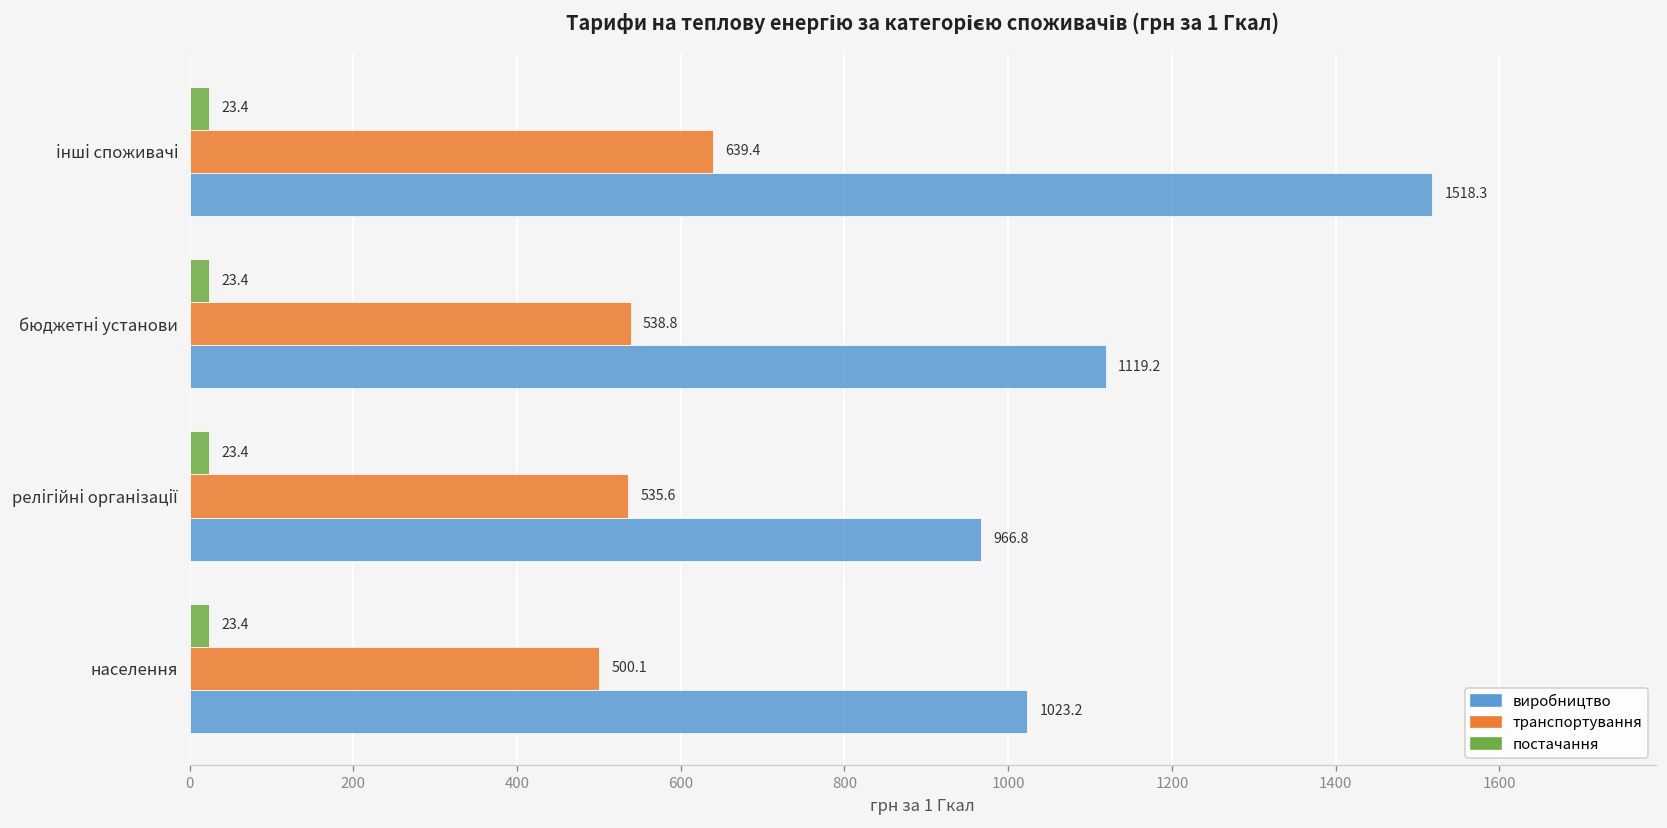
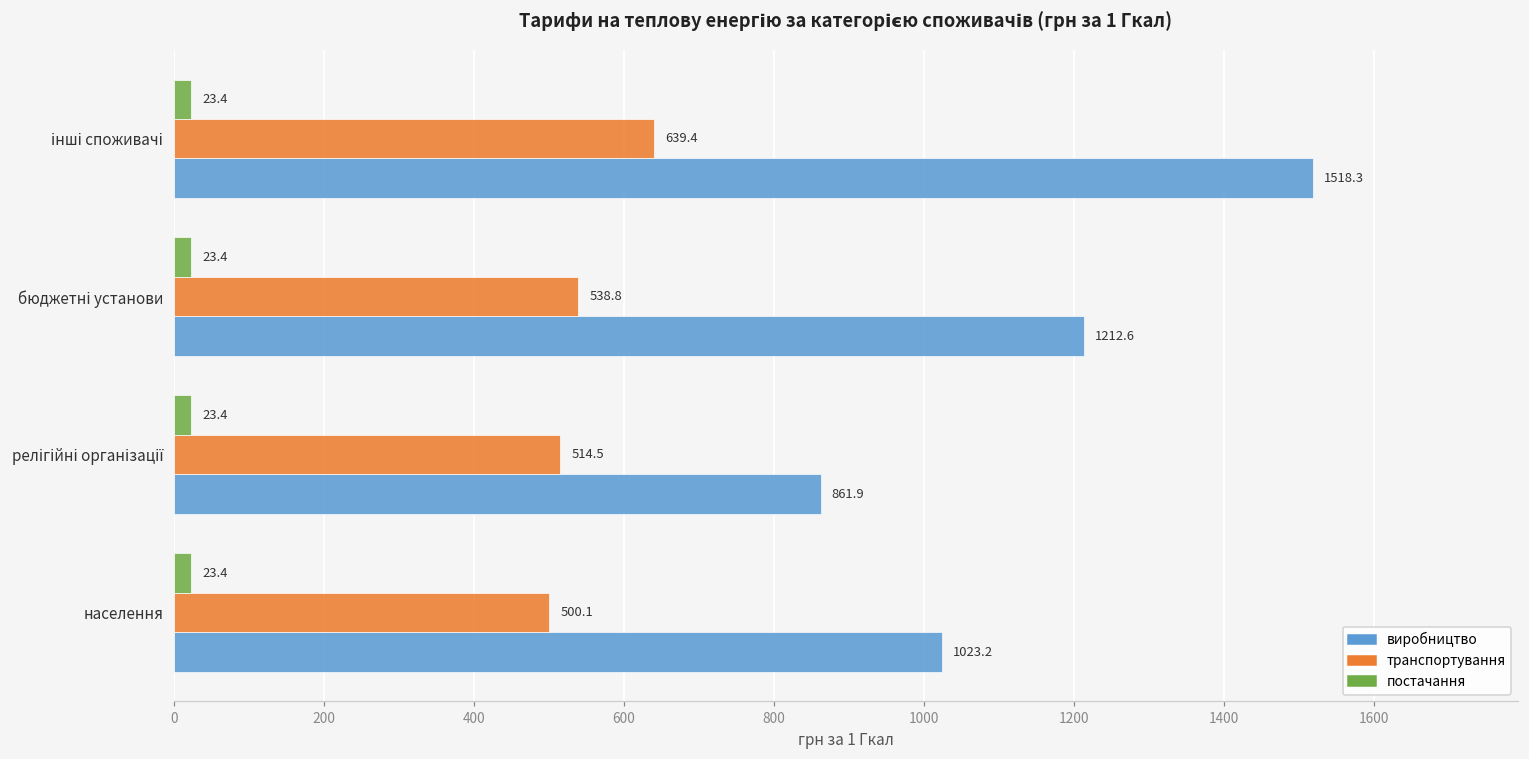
виробництво, бюджетні установи: 1119.2 -> 1212.6
транспортування, релігійні організації: 535.6 -> 514.5
виробництво, релігійні організації: 966.8 -> 861.9
